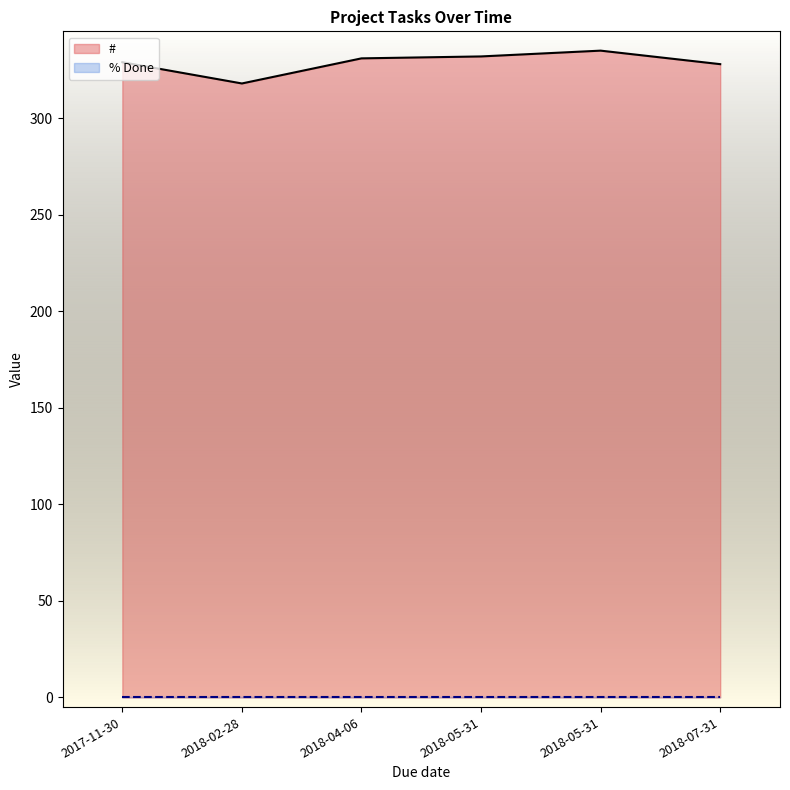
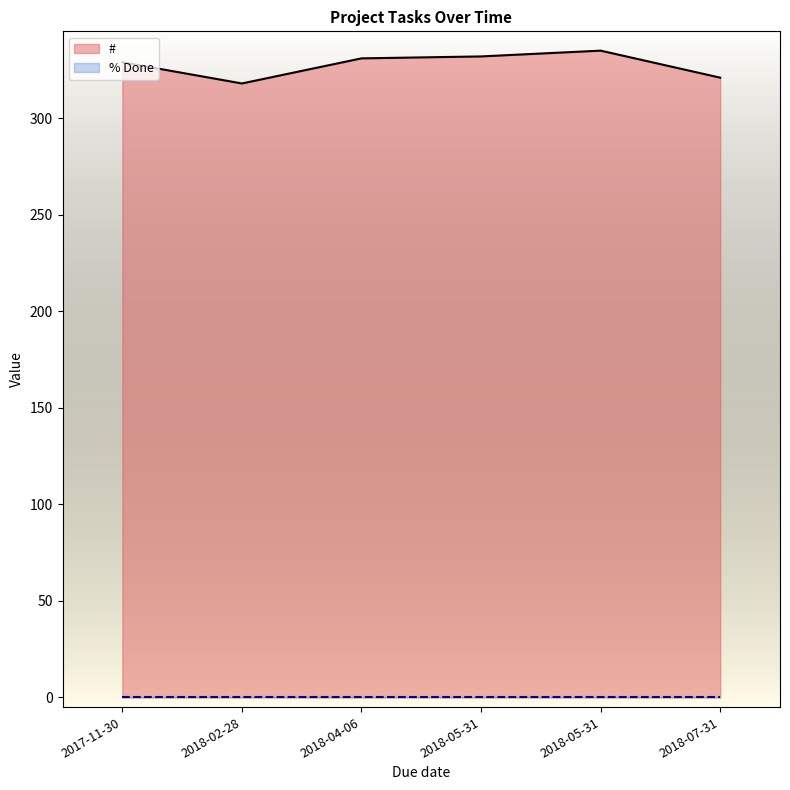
#, 2018-07-31: 328 -> 321
